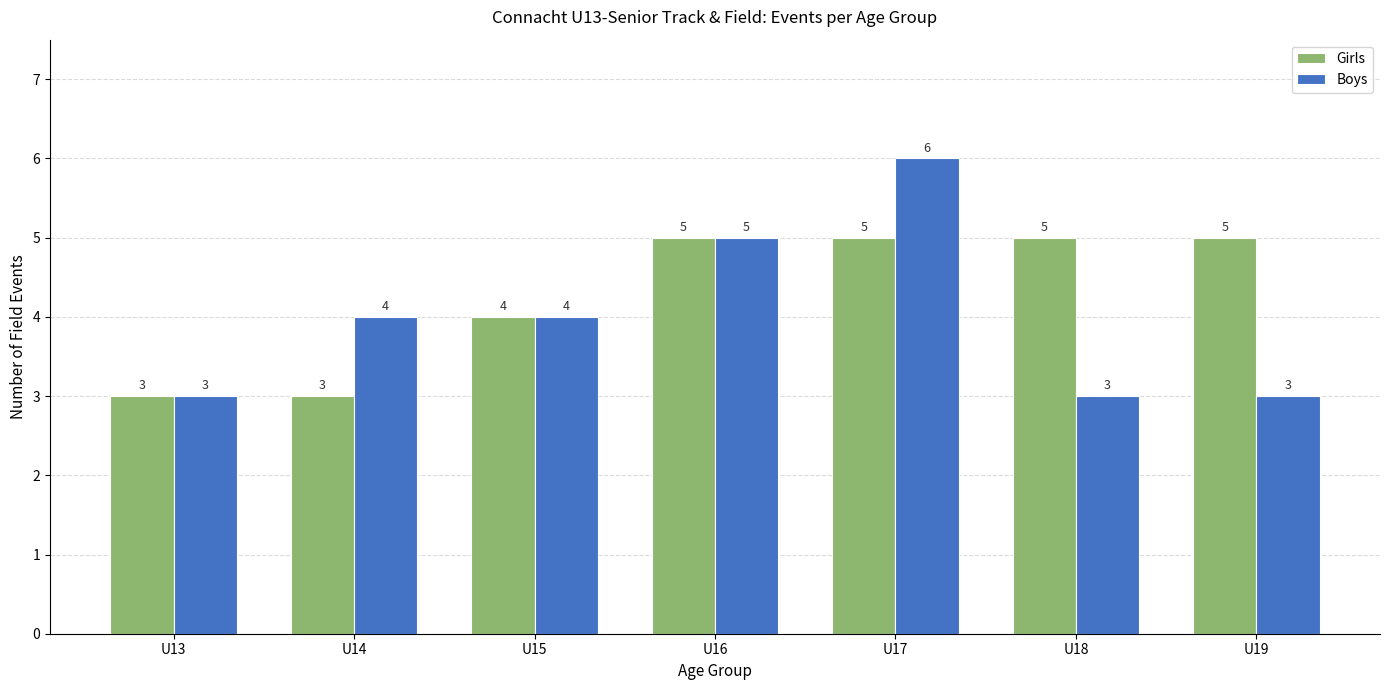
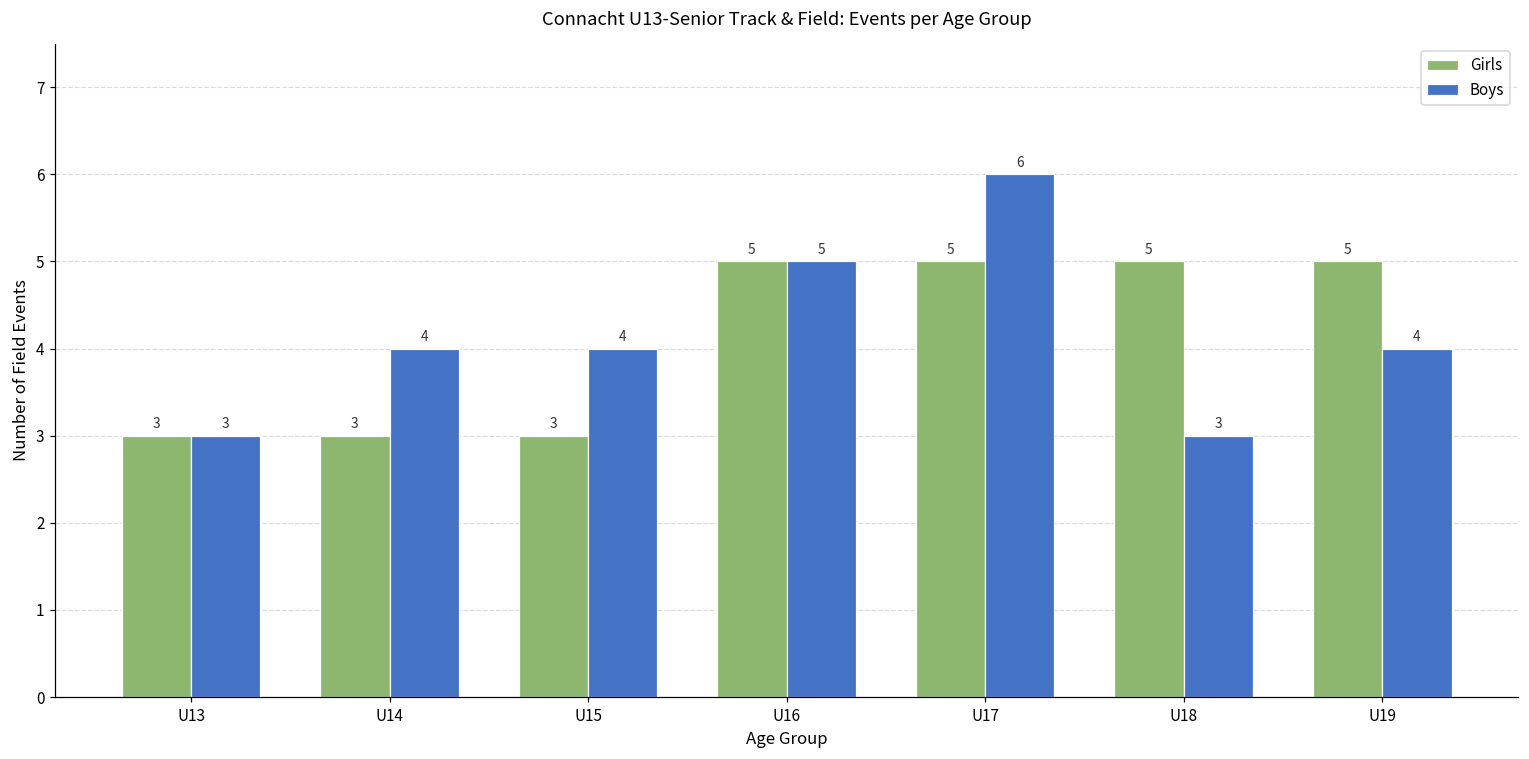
Girls, U15: 4 -> 3
Boys, U19: 3 -> 4
